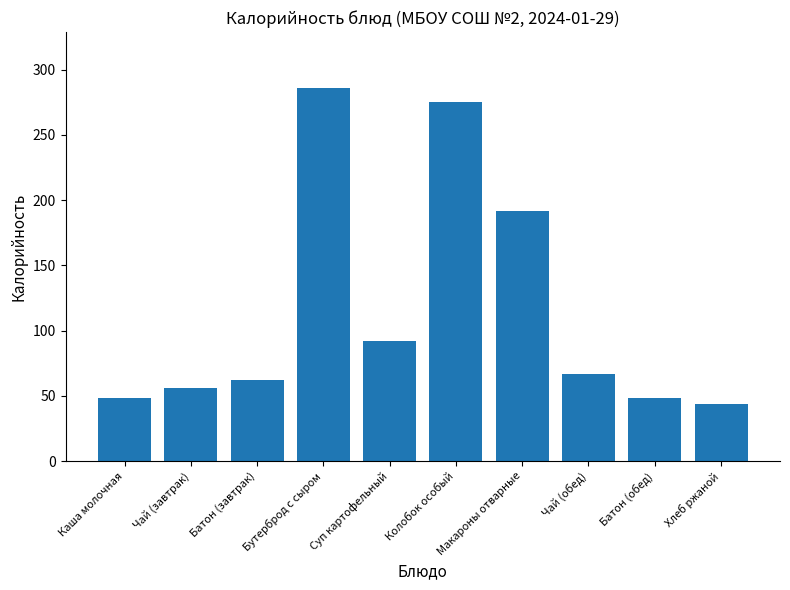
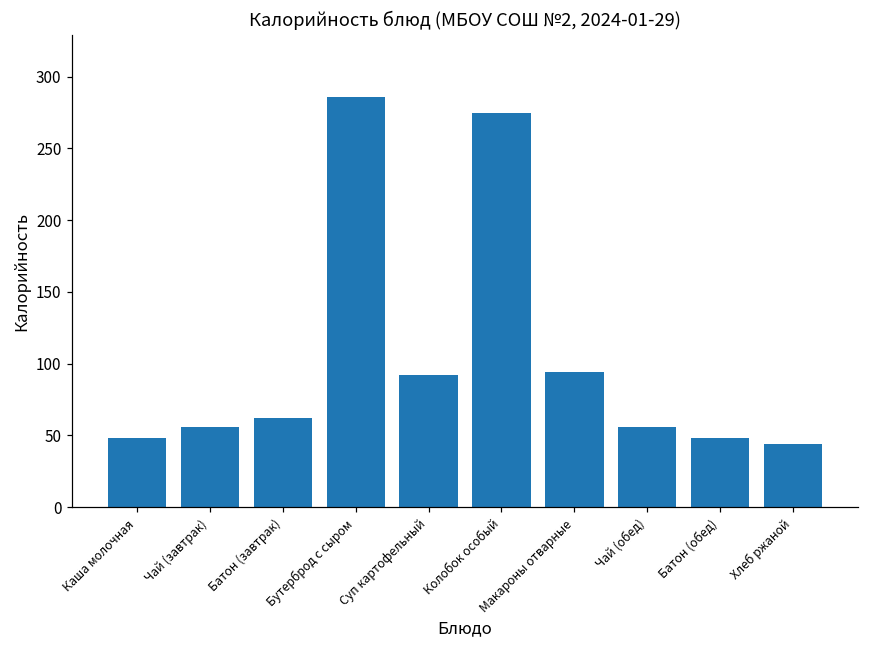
Макароны отварные: 192 -> 94
Чай (обед): 67 -> 56
